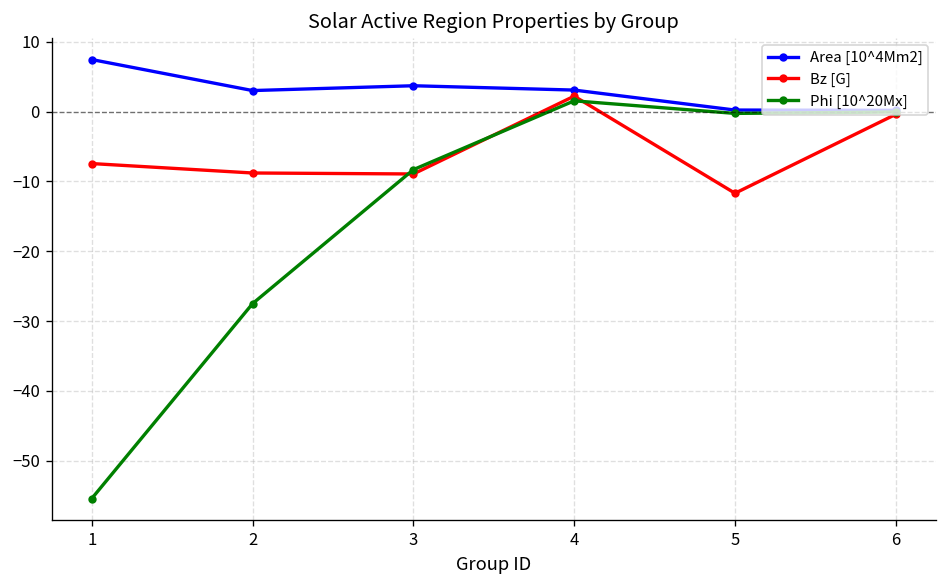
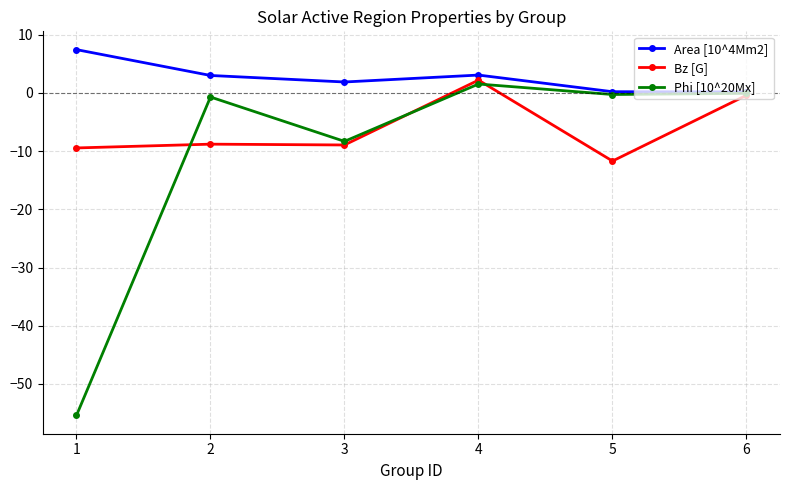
Bz [G], 1: -7 -> -9
Phi [10^20Mx], 2: -28 -> -1
Area [10^4Mm2], 3: 4 -> 2
